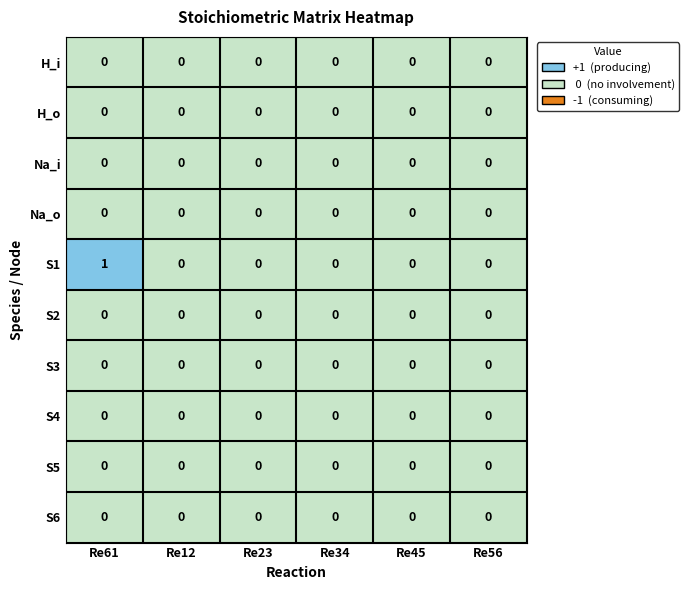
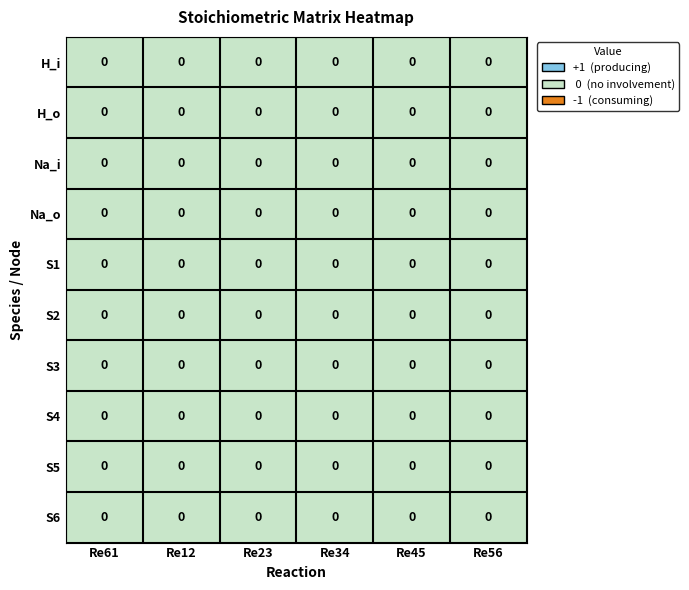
S1, Re61: 1 -> 0
